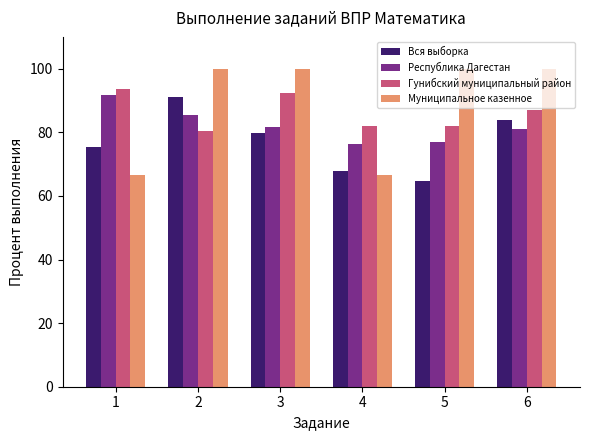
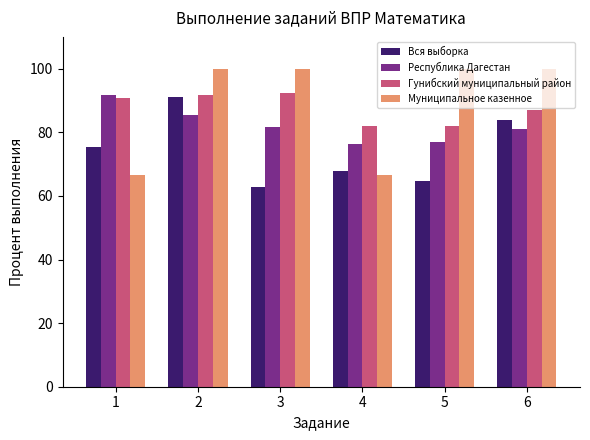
Гунибский муниципальный район, 1: 94 -> 91
Гунибский муниципальный район, 2: 80 -> 92
Вся выборка, 3: 80 -> 63
